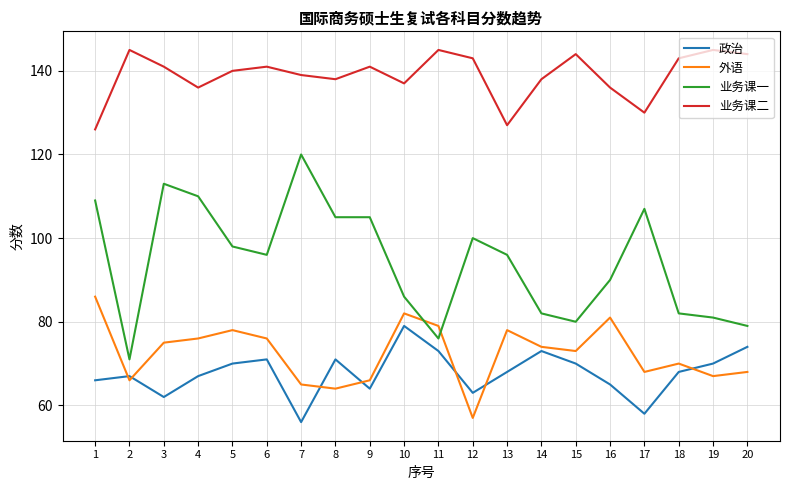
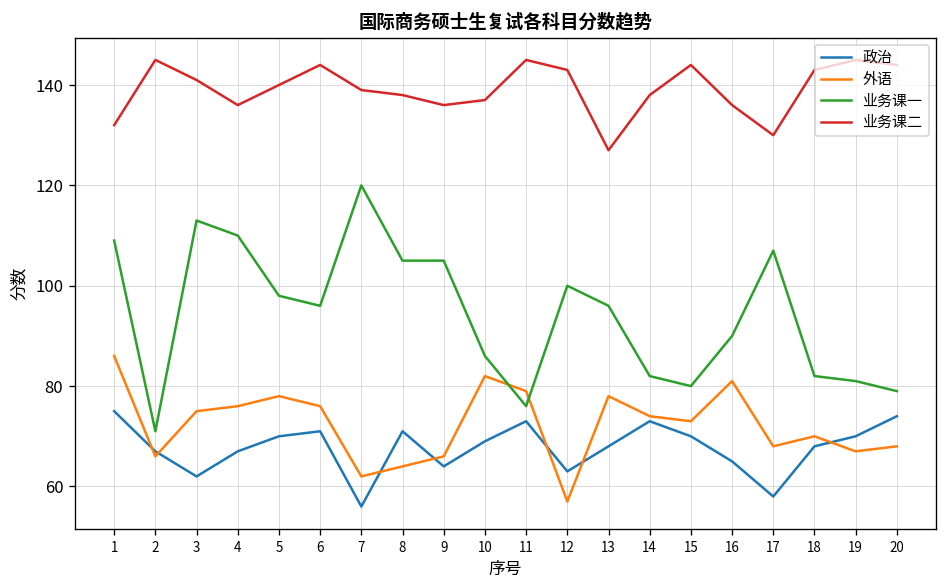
政治, 1: 66 -> 75
业务课二, 1: 126 -> 132
业务课二, 6: 141 -> 144
外语, 7: 65 -> 62
业务课二, 9: 141 -> 136
政治, 10: 79 -> 69
